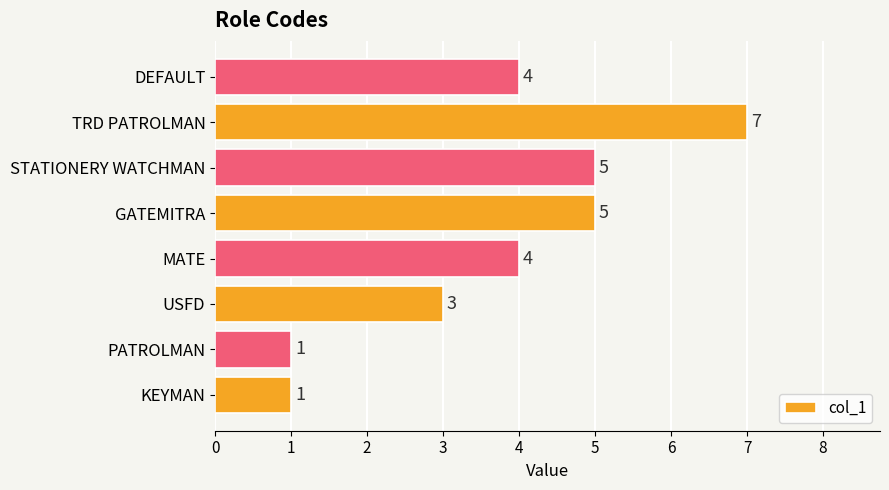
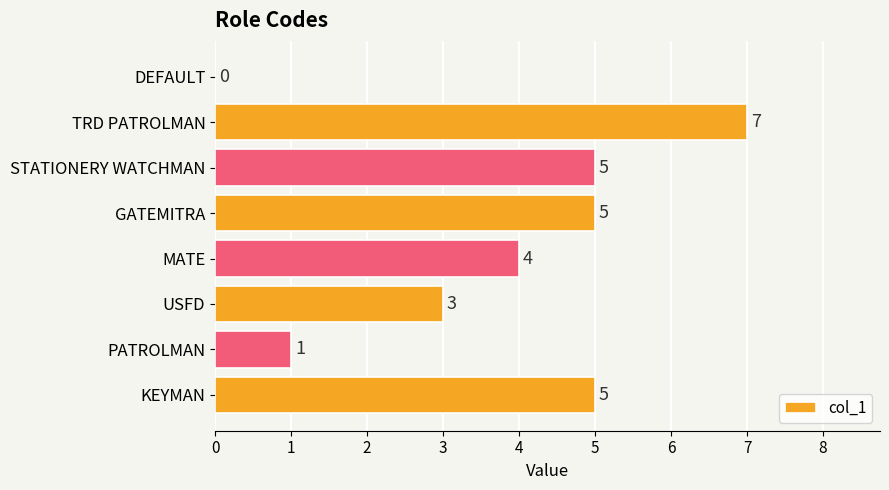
DEFAULT: 4 -> 0
KEYMAN: 1 -> 5
